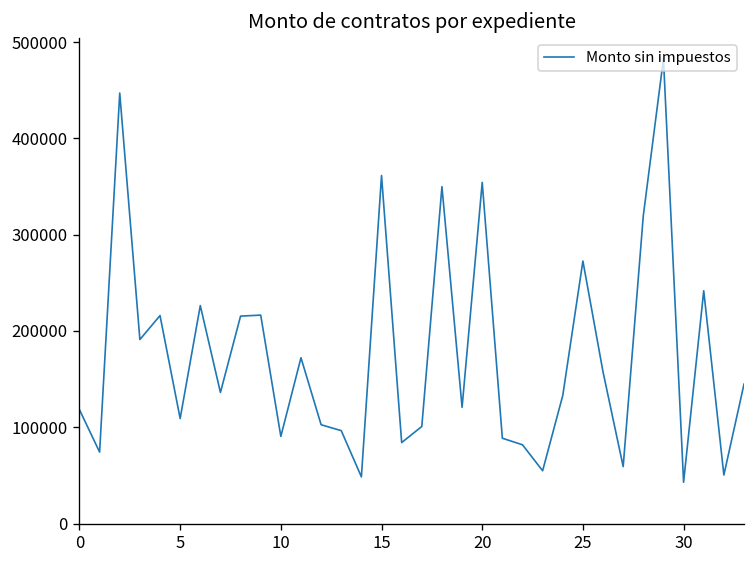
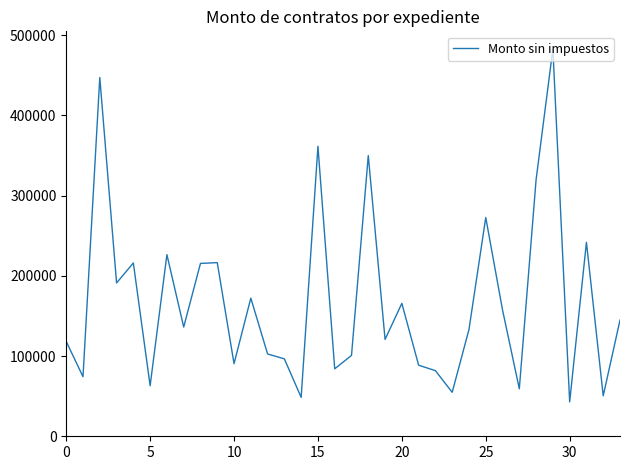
5: 110000 -> 60000
20: 350000 -> 170000
